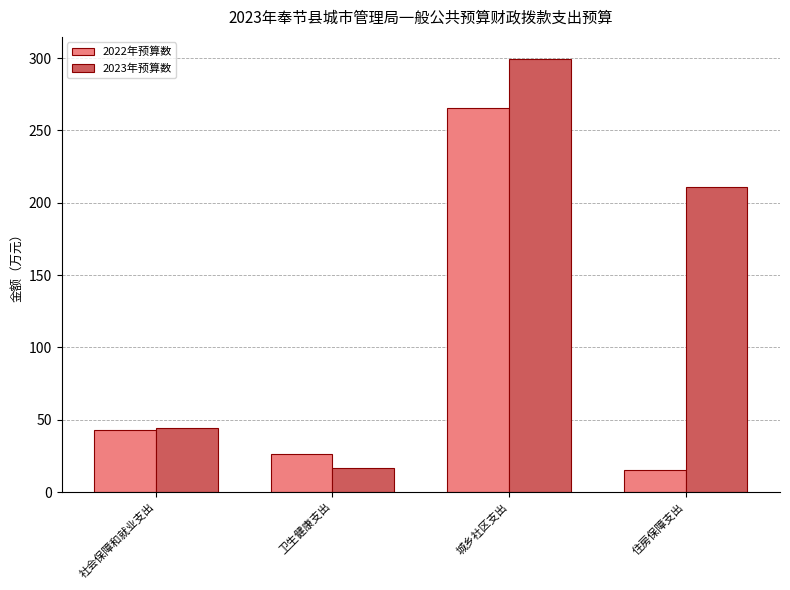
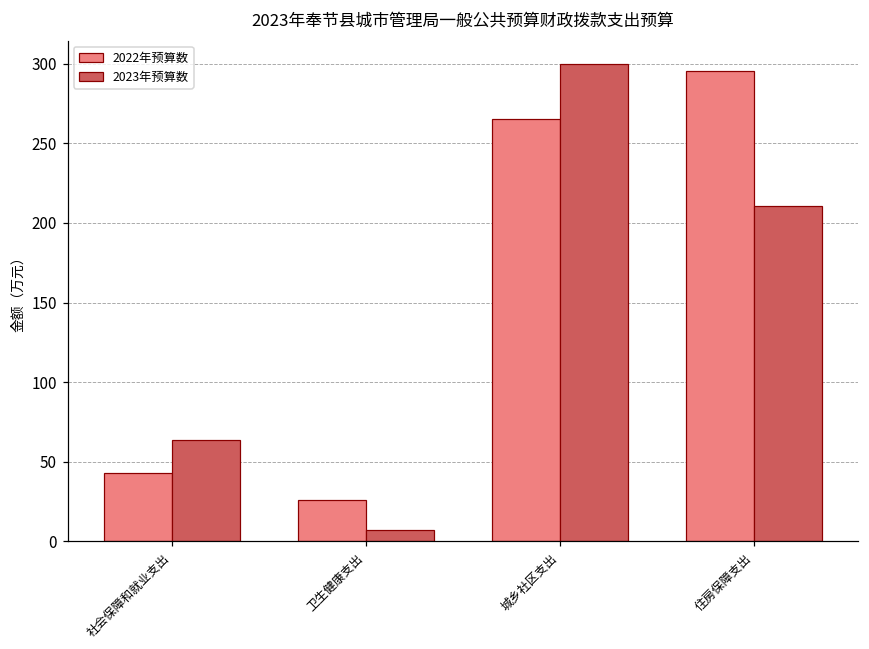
2023年预算数, 社会保障和就业支出: 44 -> 64
2023年预算数, 卫生健康支出: 17 -> 7
2022年预算数, 住房保障支出: 15 -> 296
